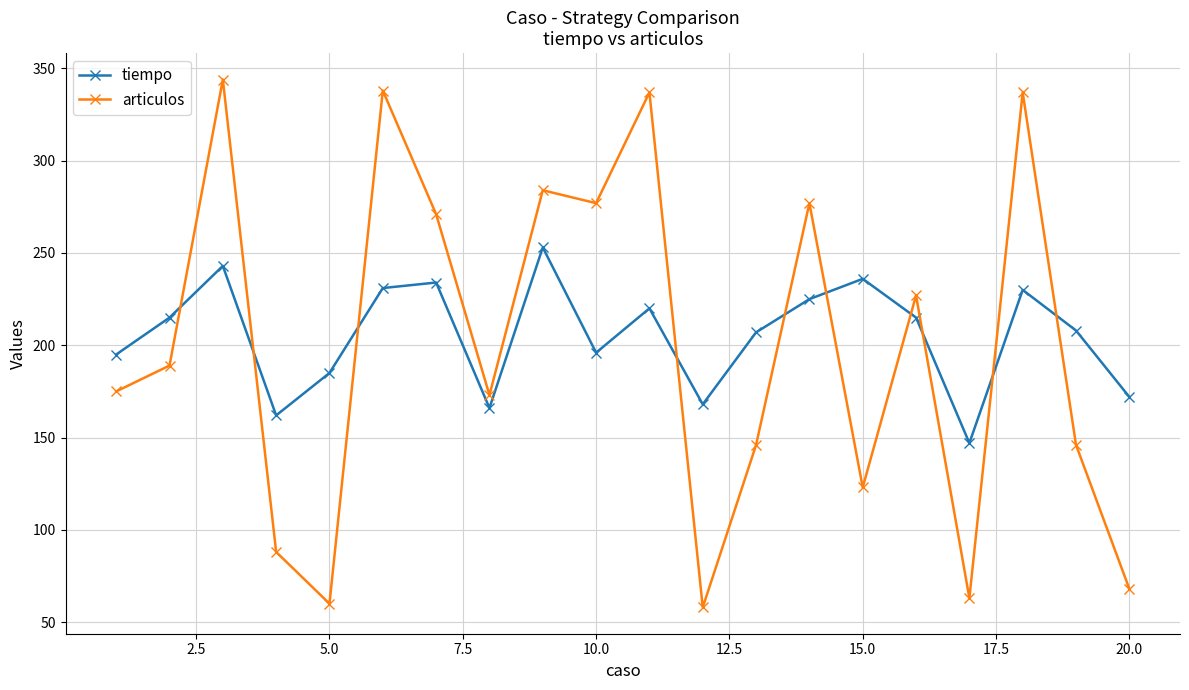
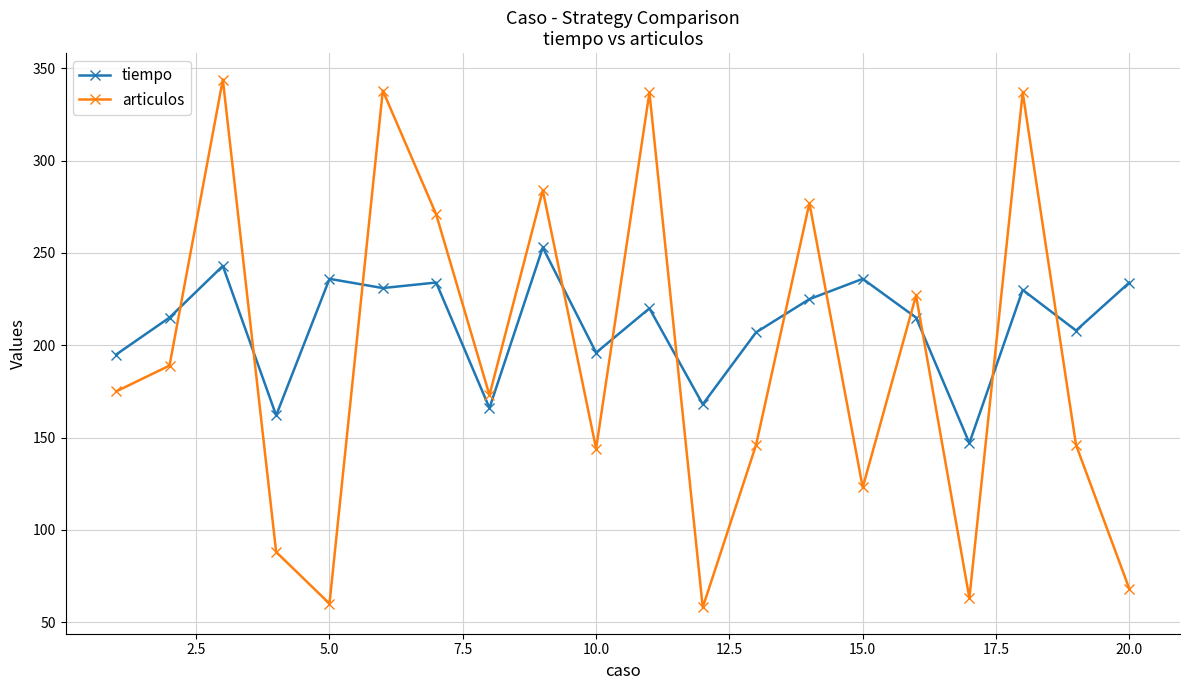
tiempo, 5.0: 185 -> 236
articulos, 10.0: 277 -> 144
tiempo, 20.0: 172 -> 234
